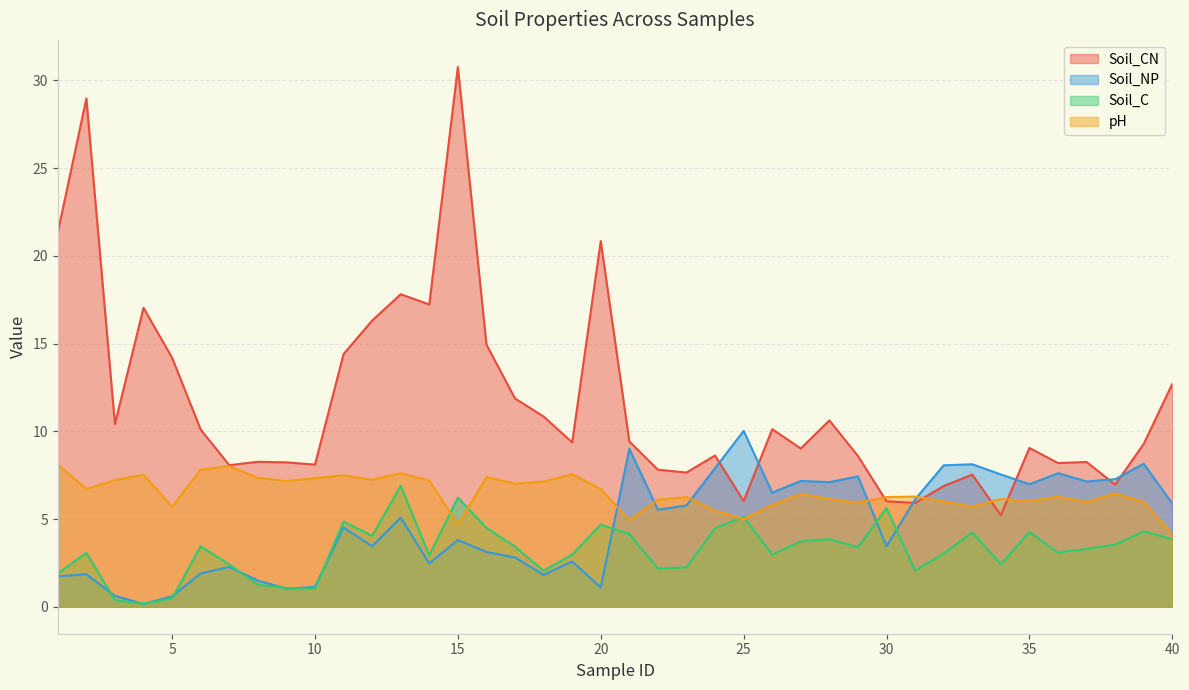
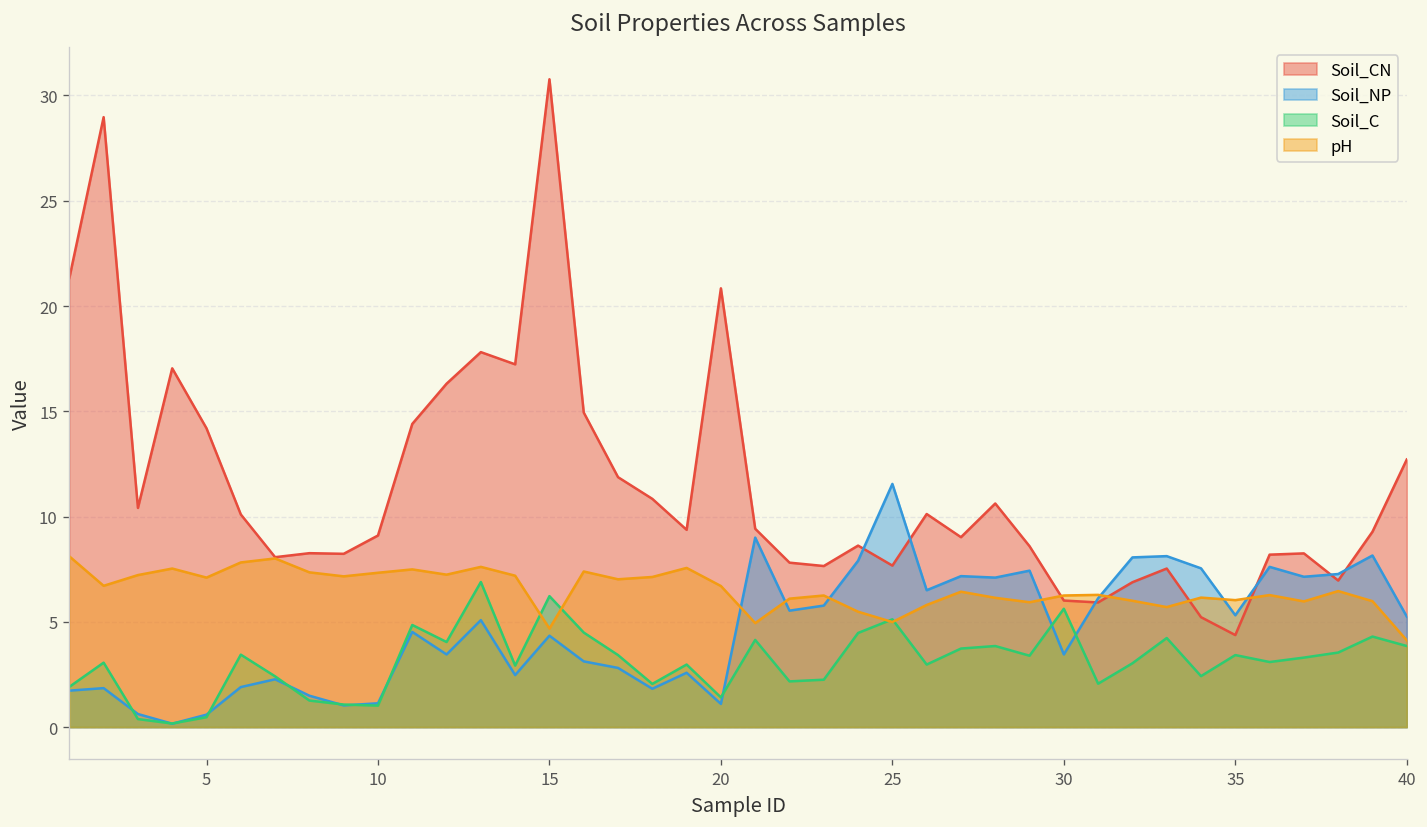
pH, 5: 5.7 -> 7.1
Soil_CN, 10: 8.1 -> 9.1
Soil_NP, 15: 3.8 -> 4.3
Soil_C, 20: 4.7 -> 1.4
Soil_CN, 25: 6.0 -> 7.7
Soil_NP, 25: 10.0 -> 11.6
Soil_CN, 35: 9.1 -> 4.4
Soil_NP, 35: 7.0 -> 5.3
Soil_C, 35: 4.3 -> 3.4
Soil_NP, 40: 5.9 -> 5.3
